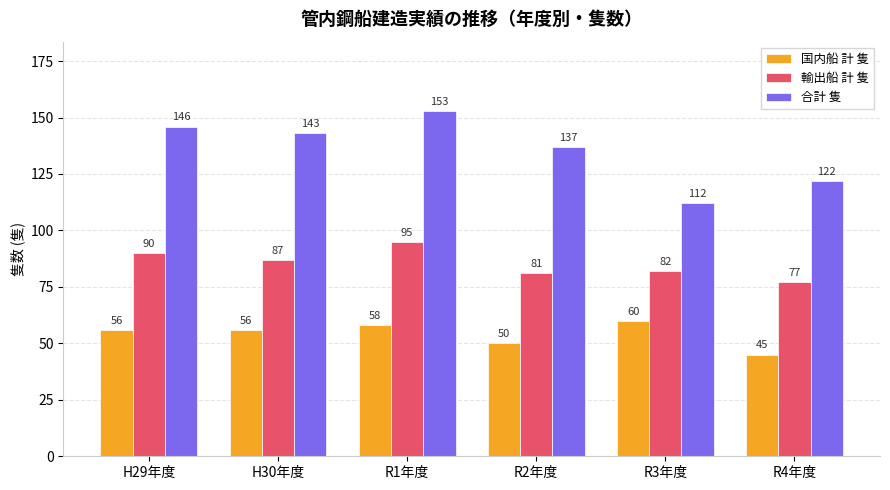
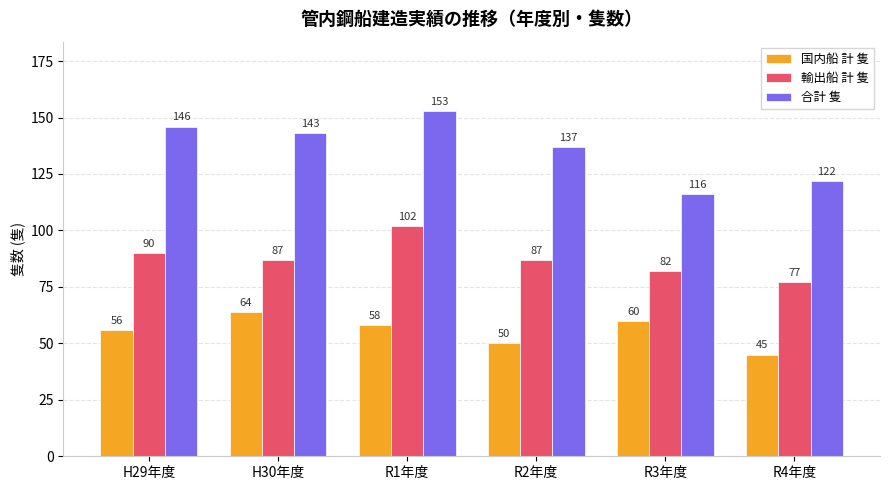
国内船 計 隻, H30年度: 56 -> 64
輸出船 計 隻, R1年度: 95 -> 102
輸出船 計 隻, R2年度: 81 -> 87
合計 隻, R3年度: 112 -> 116
